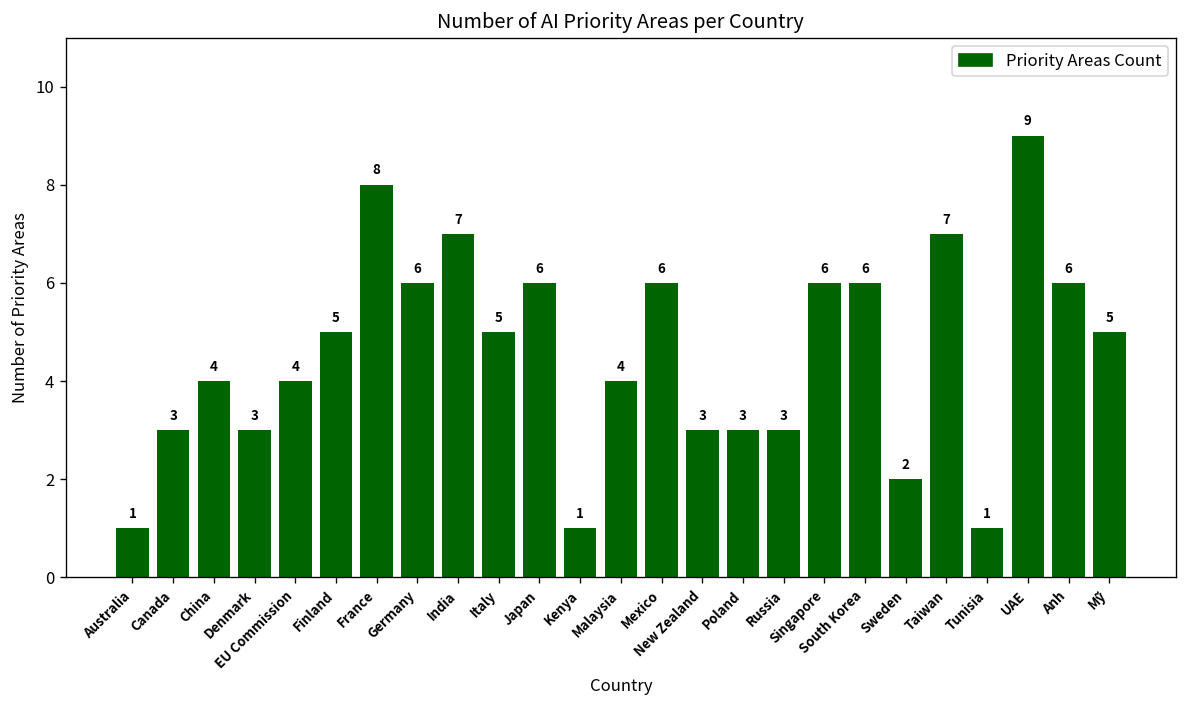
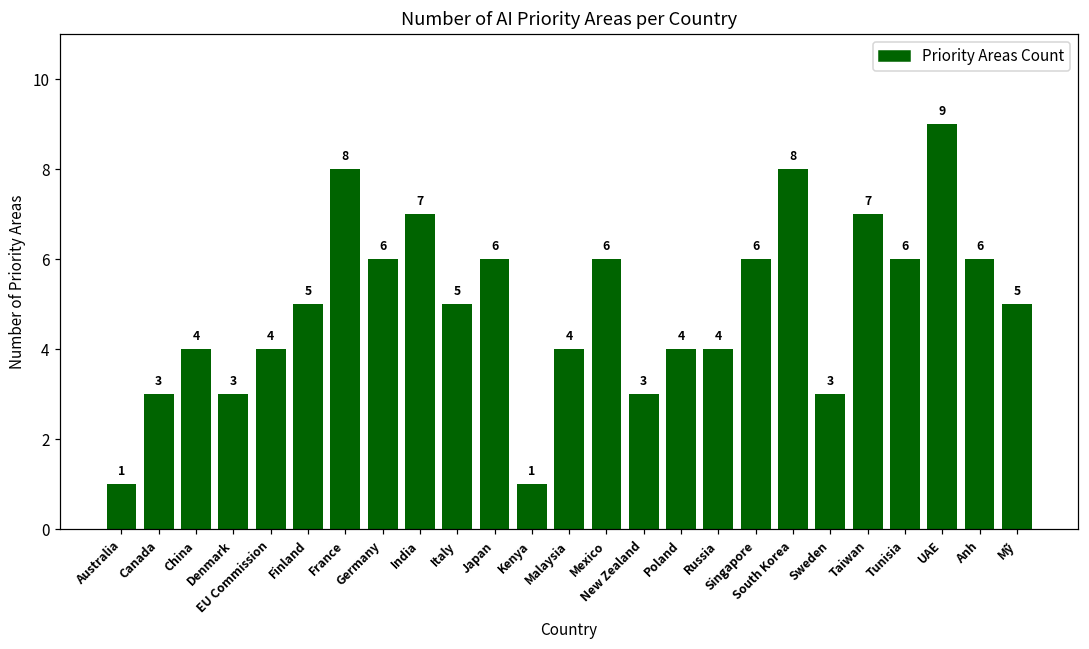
Poland: 3 -> 4
Russia: 3 -> 4
South Korea: 6 -> 8
Sweden: 2 -> 3
Tunisia: 1 -> 6
